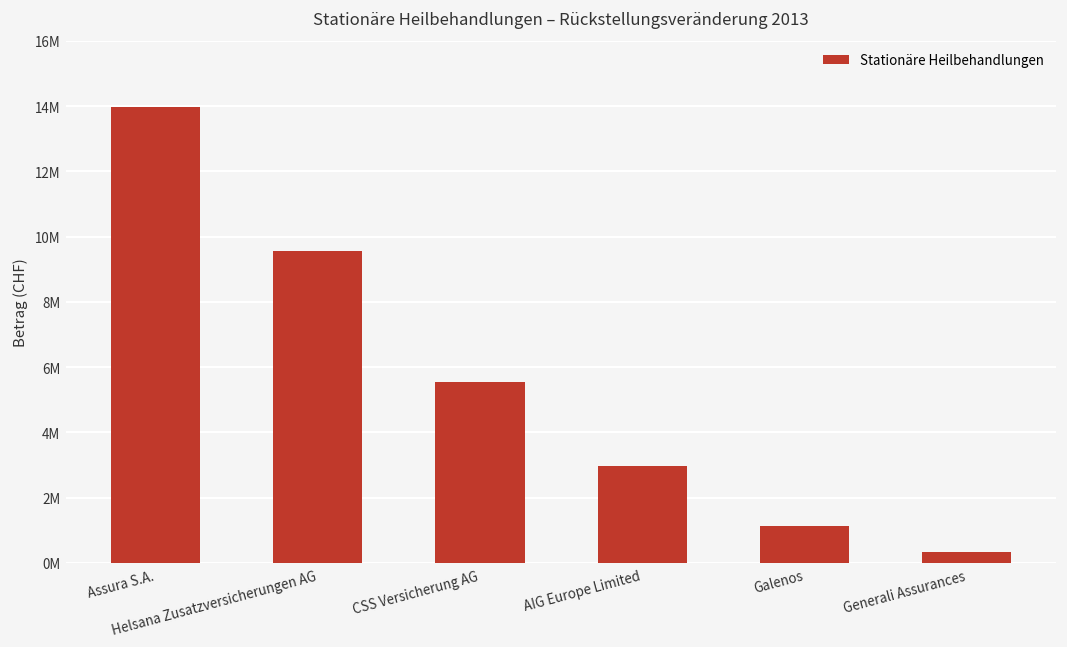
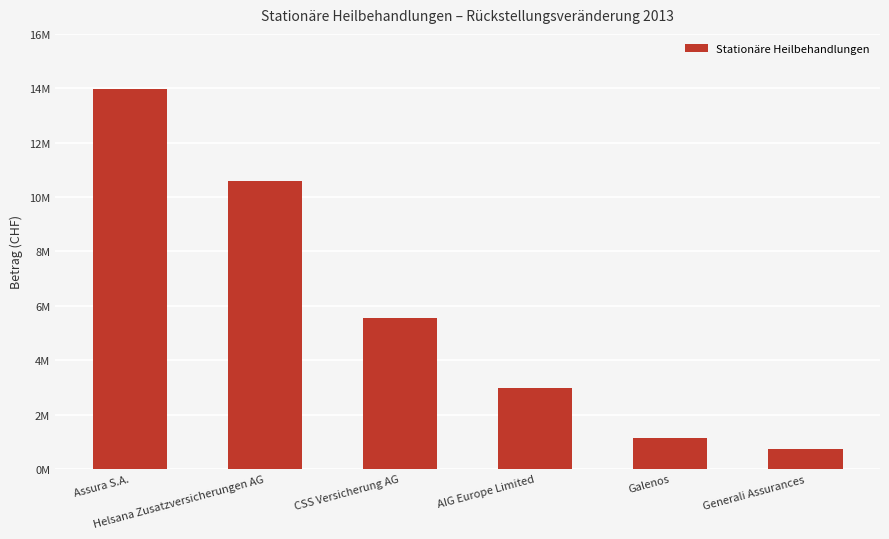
Helsana Zusatzversicherungen AG: 9500000 -> 10600000
Generali Assurances: 300000 -> 700000
